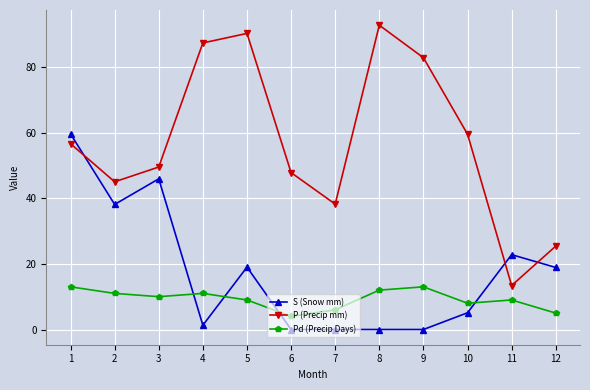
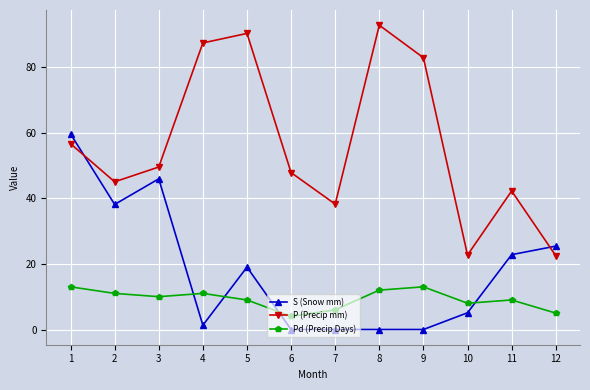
P (Precip mm), 10: 60 -> 23
P (Precip mm), 11: 13 -> 42
S (Snow mm), 12: 19 -> 25
P (Precip mm), 12: 25 -> 23
